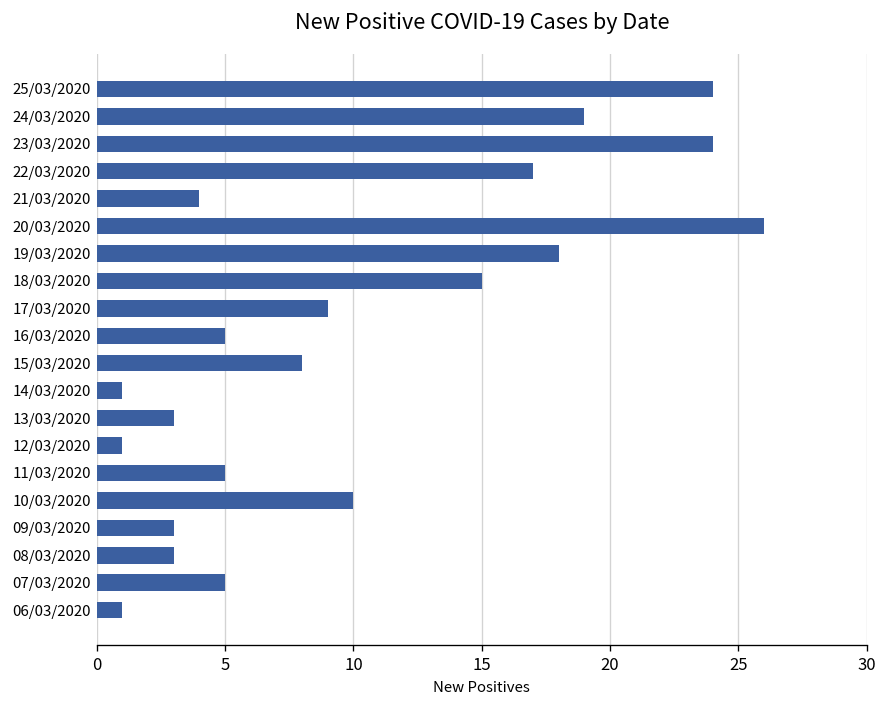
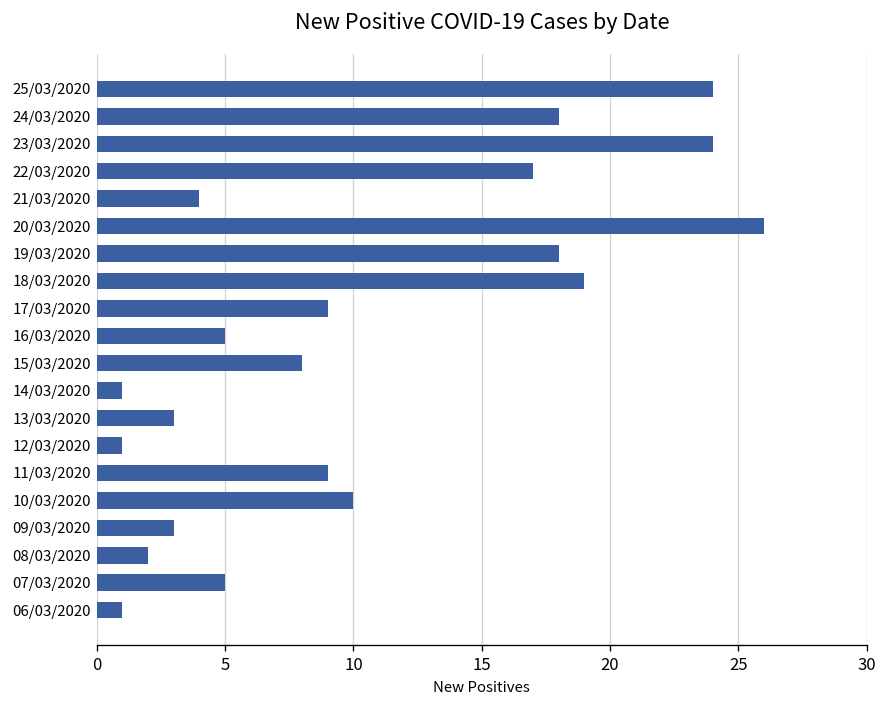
24/03/2020: 19 -> 18
18/03/2020: 15 -> 19
11/03/2020: 5 -> 9
08/03/2020: 3 -> 2
